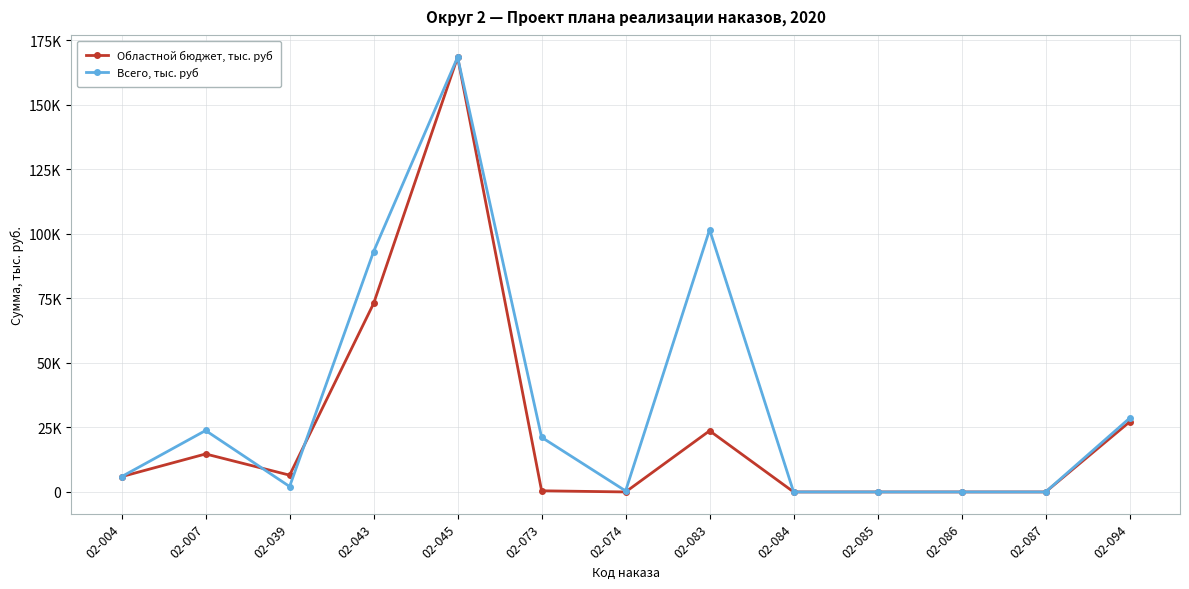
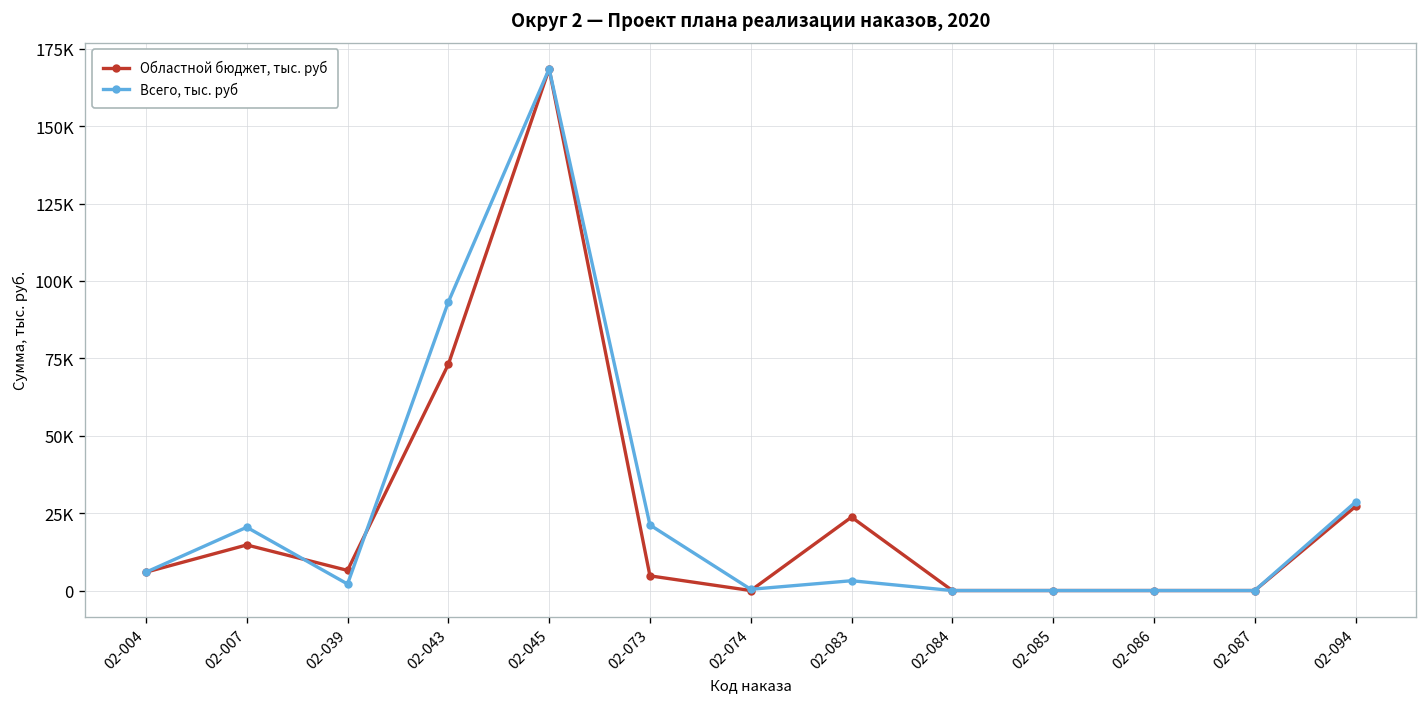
Всего, тыс. руб, 02-007: 24000 -> 20000
Областной бюджет, тыс. руб, 02-073: 0 -> 5000
Всего, тыс. руб, 02-083: 102000 -> 3000
